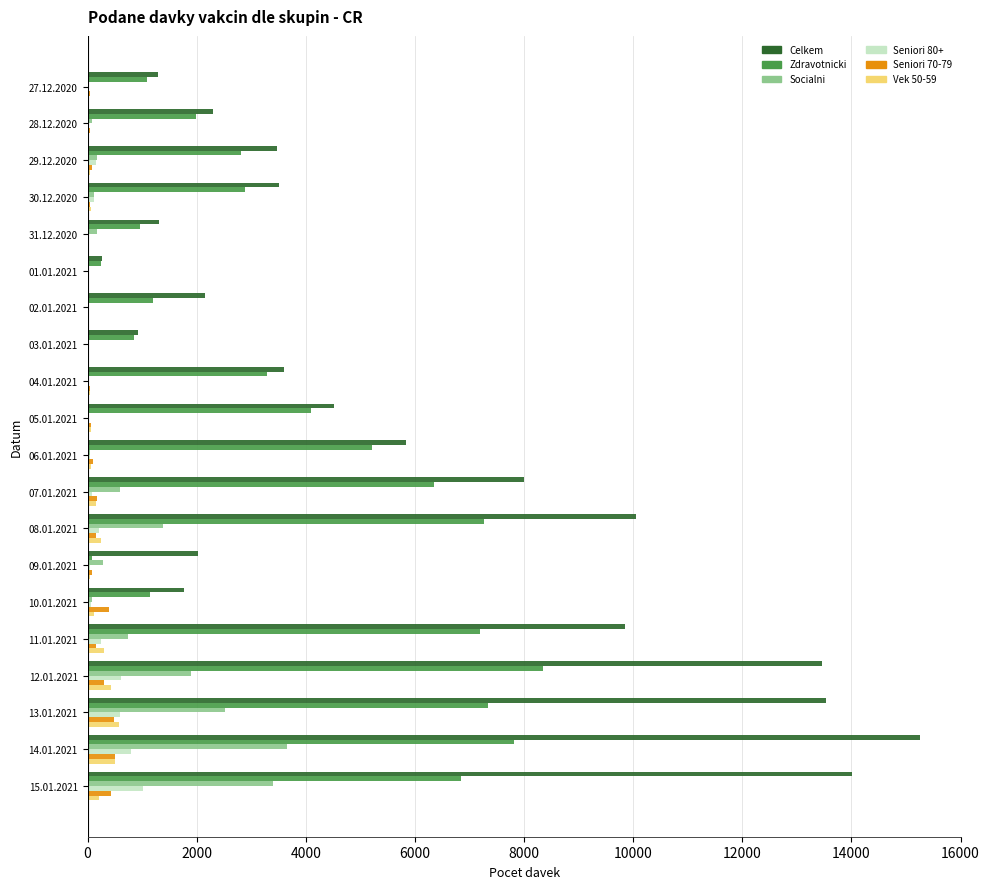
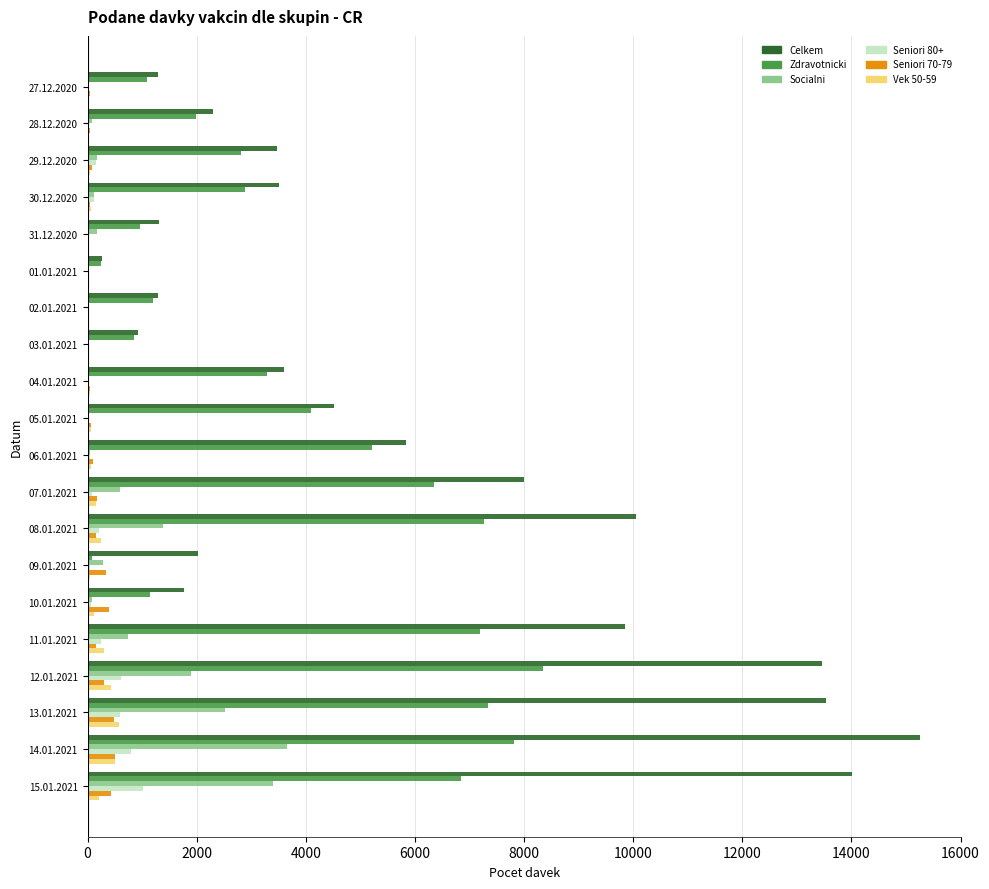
Celkem, 02.01.2021: 2200 -> 1300
Seniori 70-79, 09.01.2021: 100 -> 300
